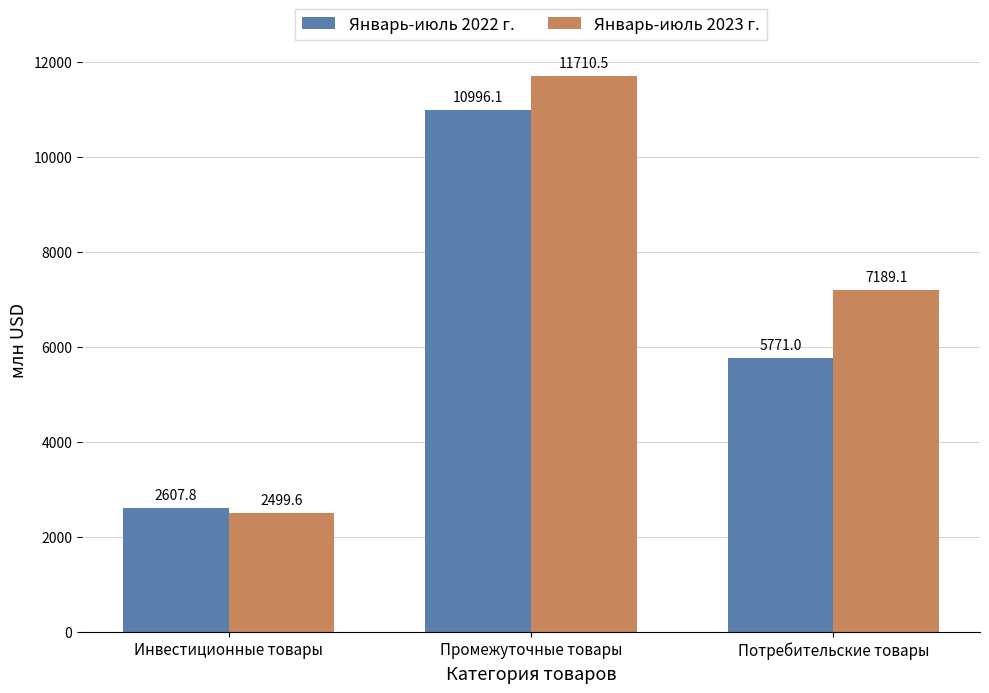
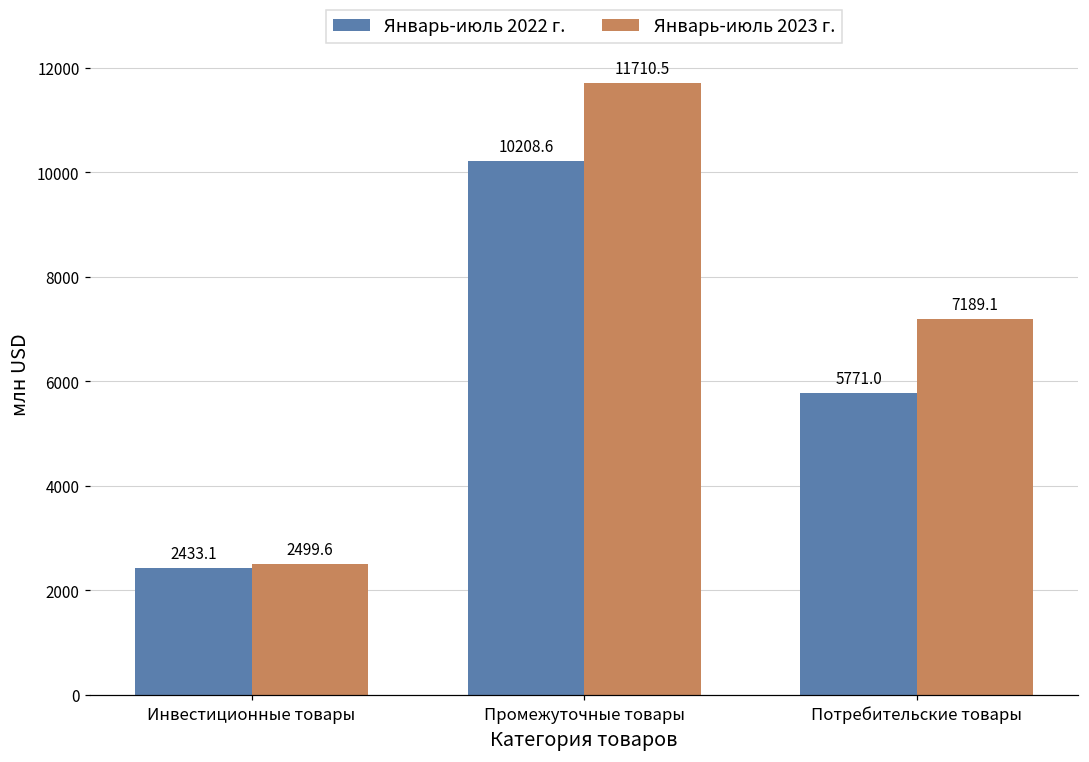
Январь-июль 2022 г., Инвестиционные товары: 2607.8 -> 2433.1
Январь-июль 2022 г., Промежуточные товары: 10996.1 -> 10208.6
